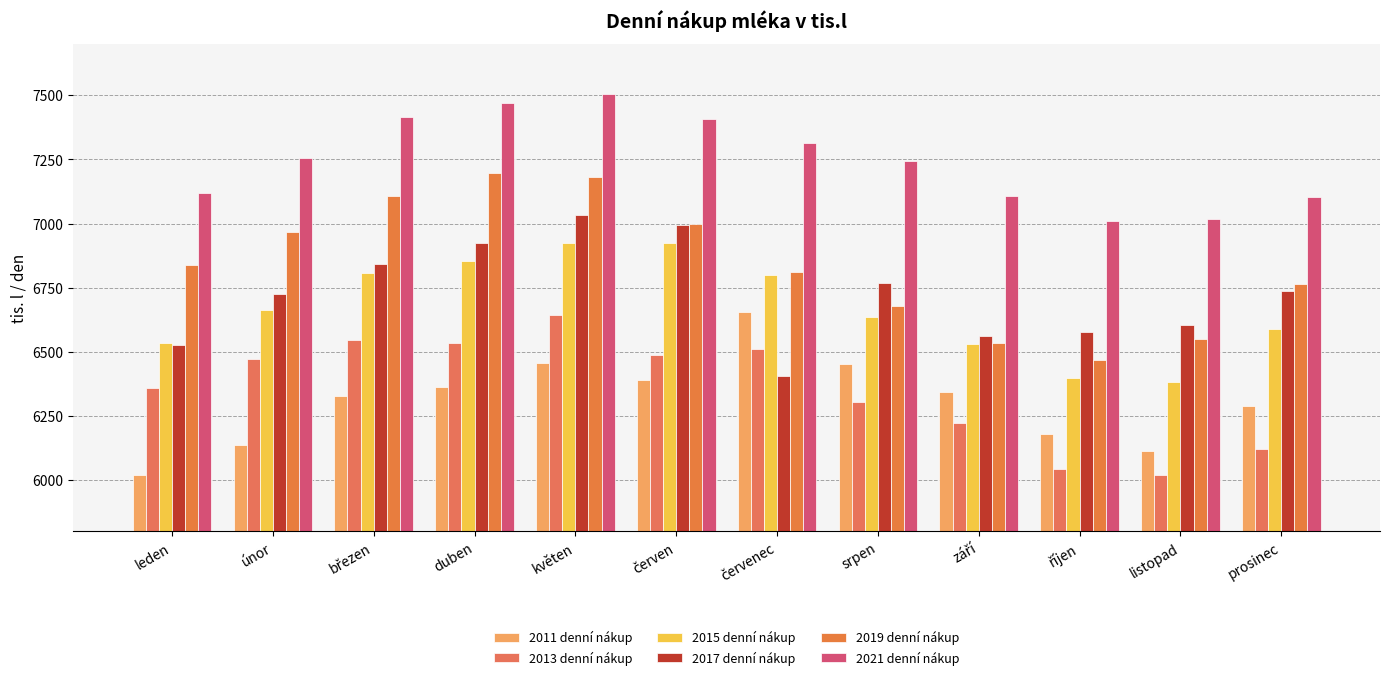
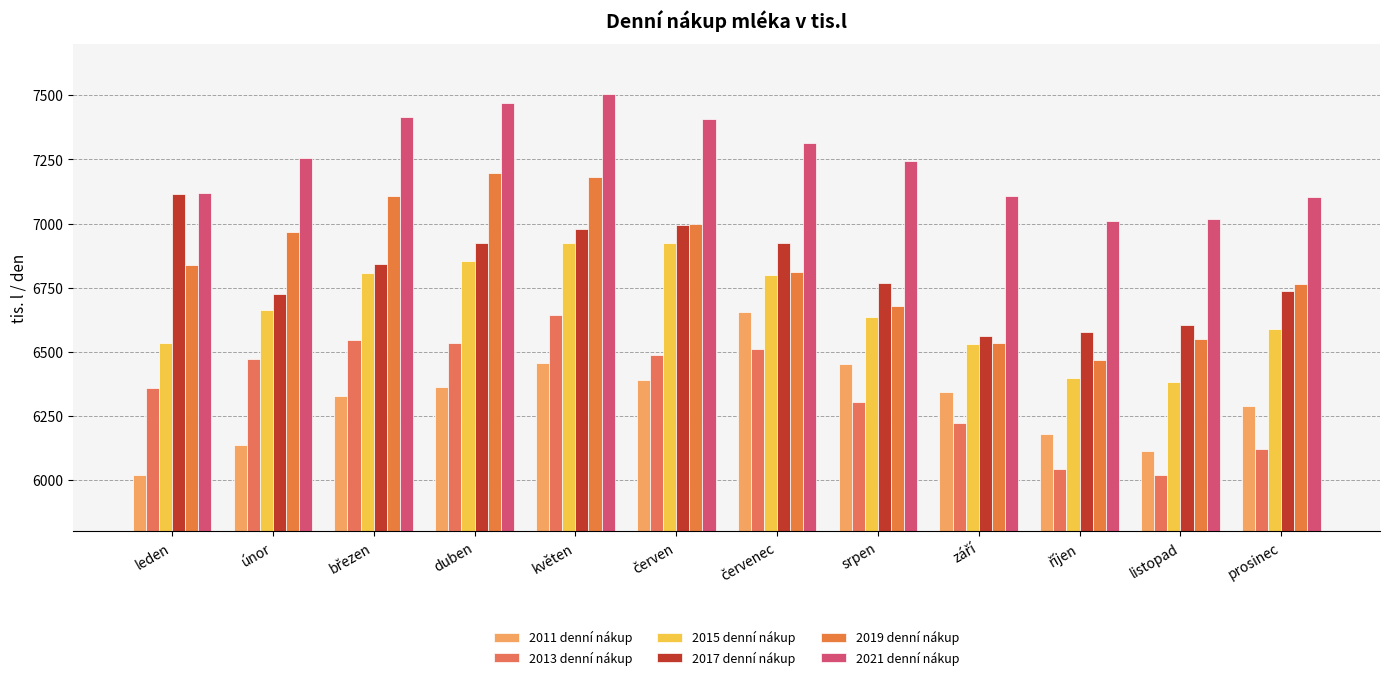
2017 denní nákup, leden: 6530 -> 7120
2017 denní nákup, květen: 7030 -> 6980
2017 denní nákup, červenec: 6410 -> 6920
